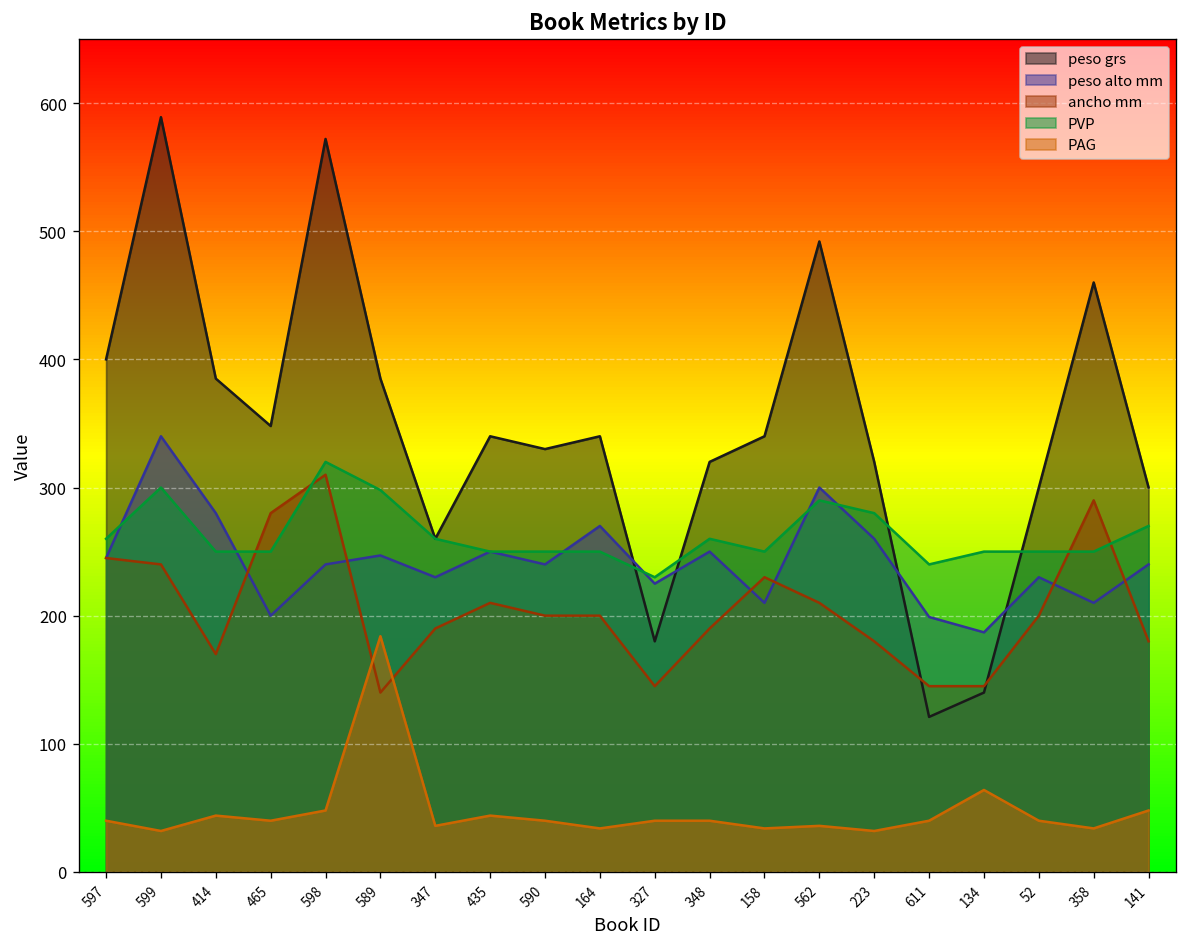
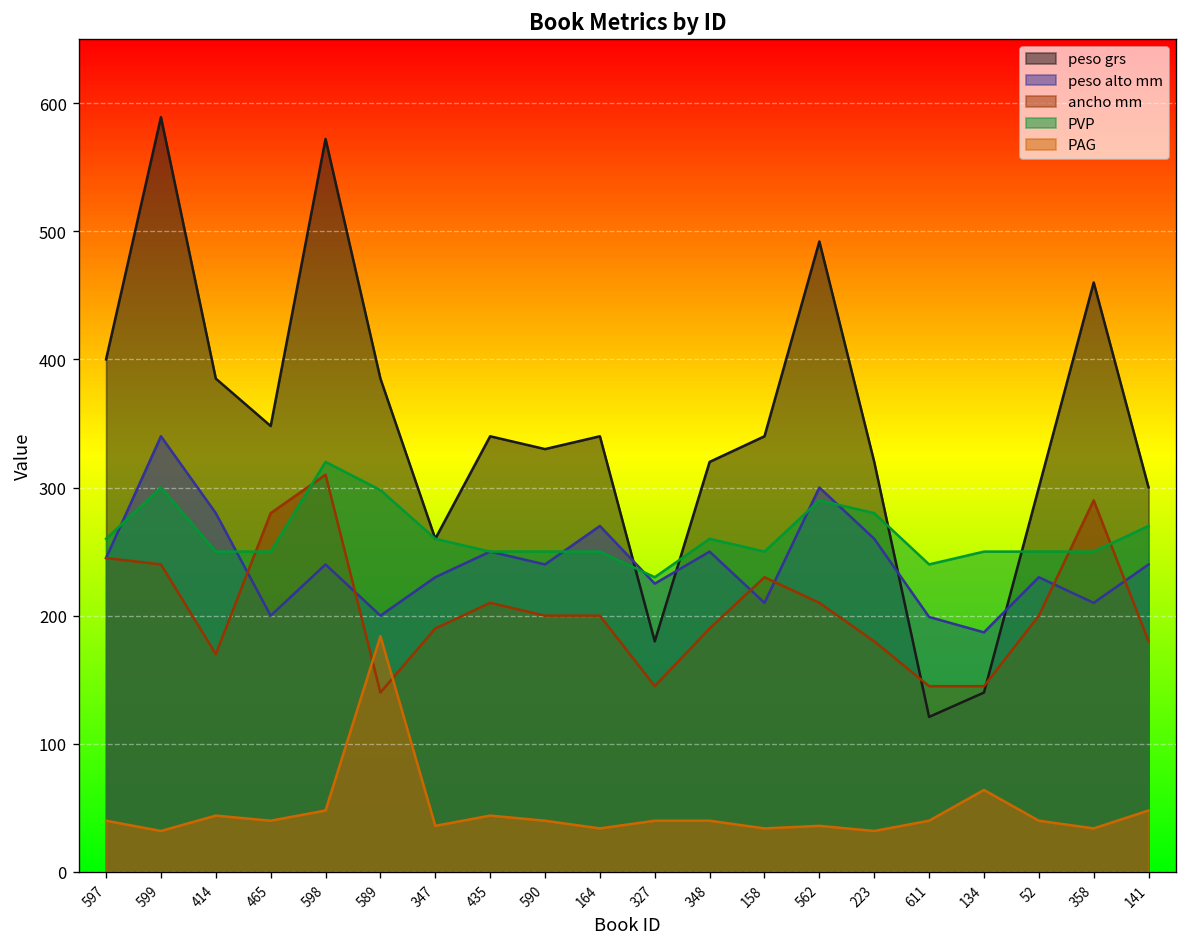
peso alto mm, 589: 247 -> 200
